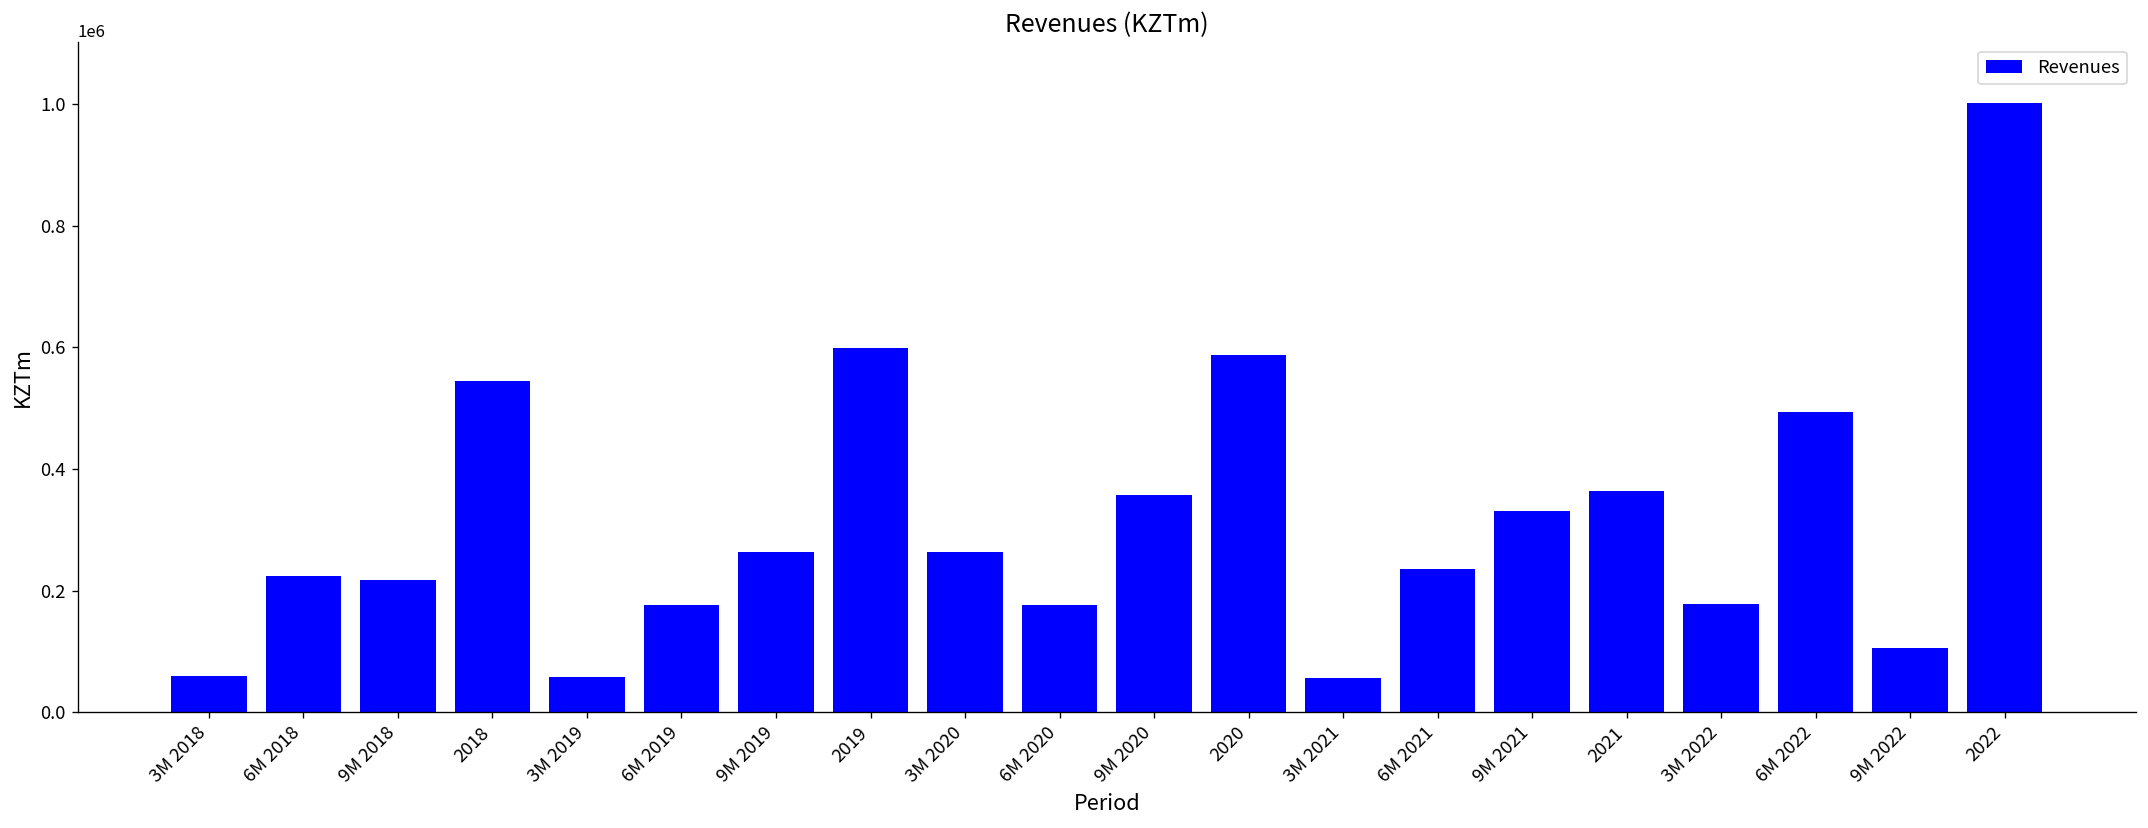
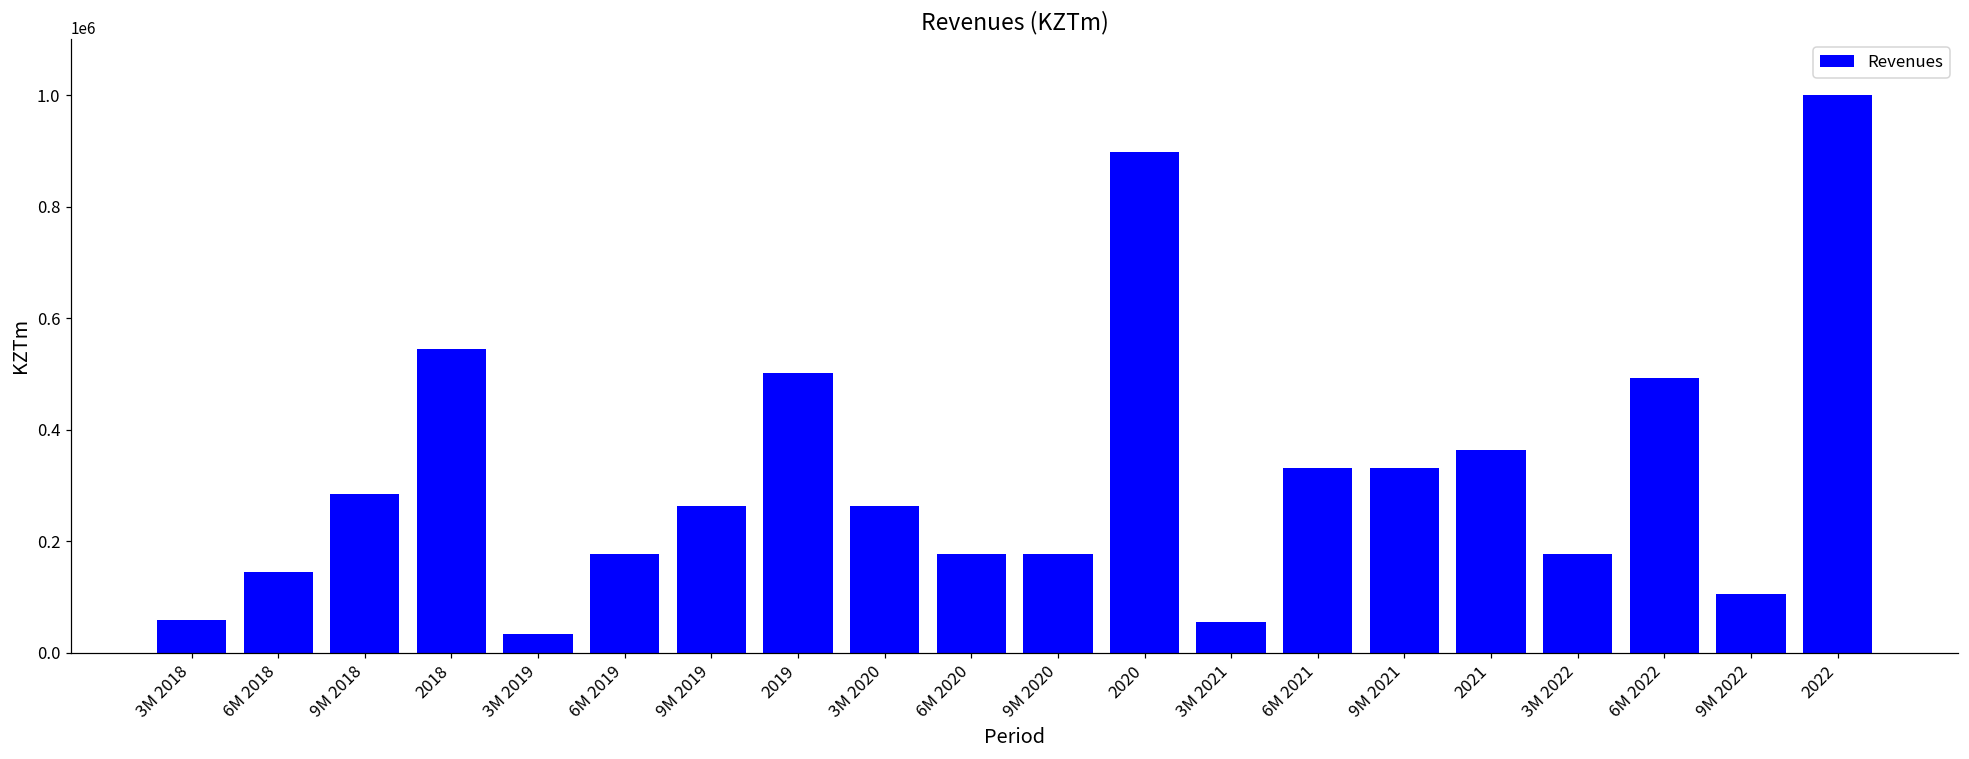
6M 2018: 220000 -> 150000
9M 2018: 220000 -> 290000
3M 2019: 60000 -> 30000
2019: 600000 -> 500000
9M 2020: 360000 -> 180000
2020: 590000 -> 900000
6M 2021: 240000 -> 330000
